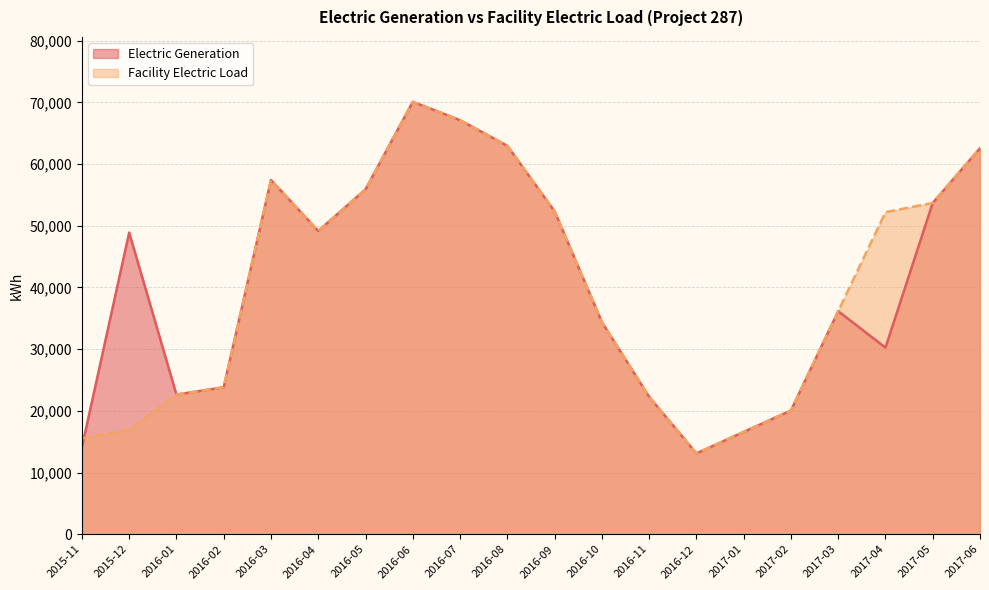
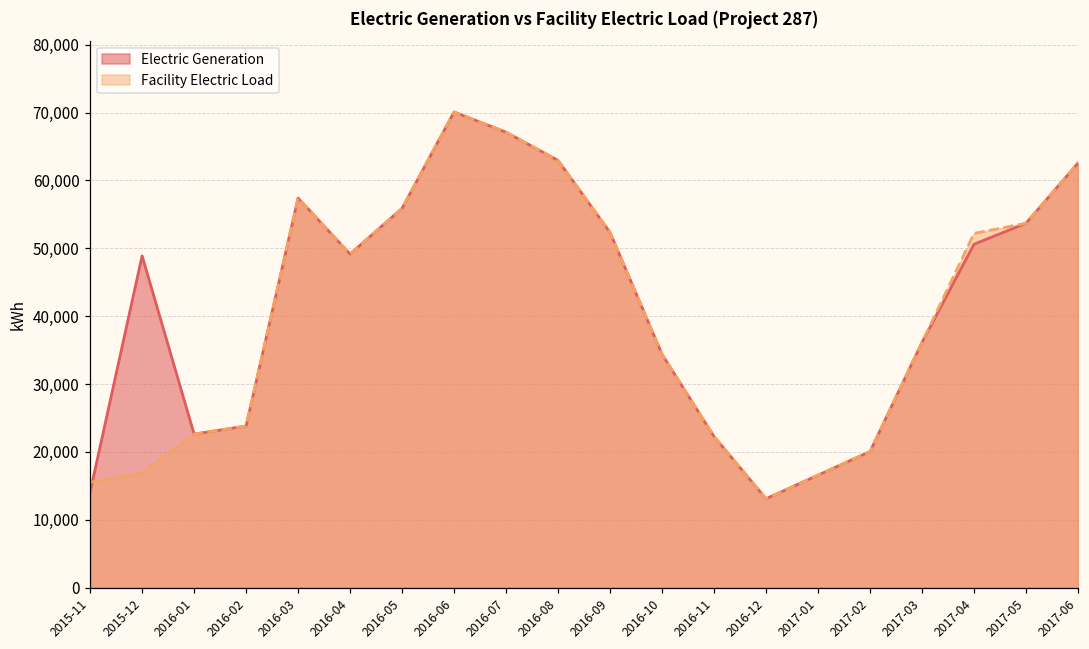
Electric Generation, 2017-04: 30,000 -> 51,000
